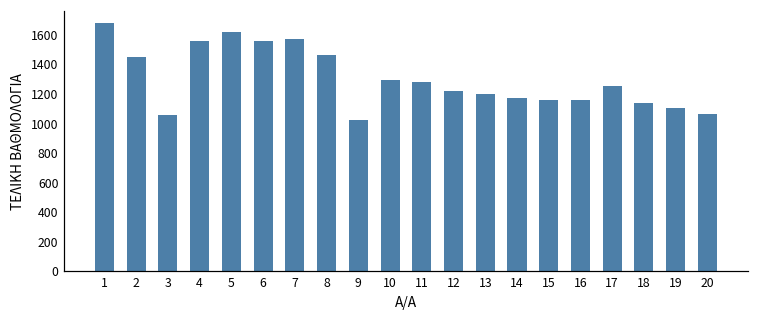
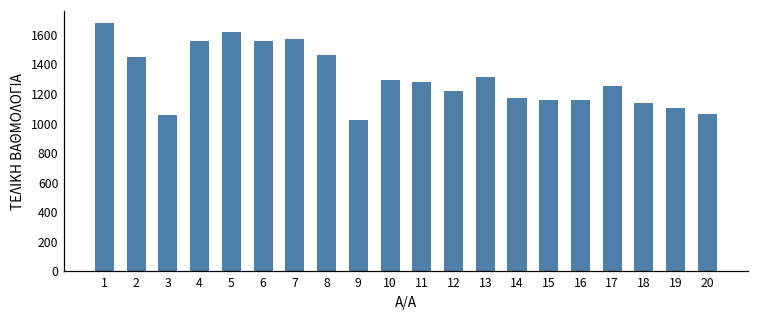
13: 1200 -> 1310
